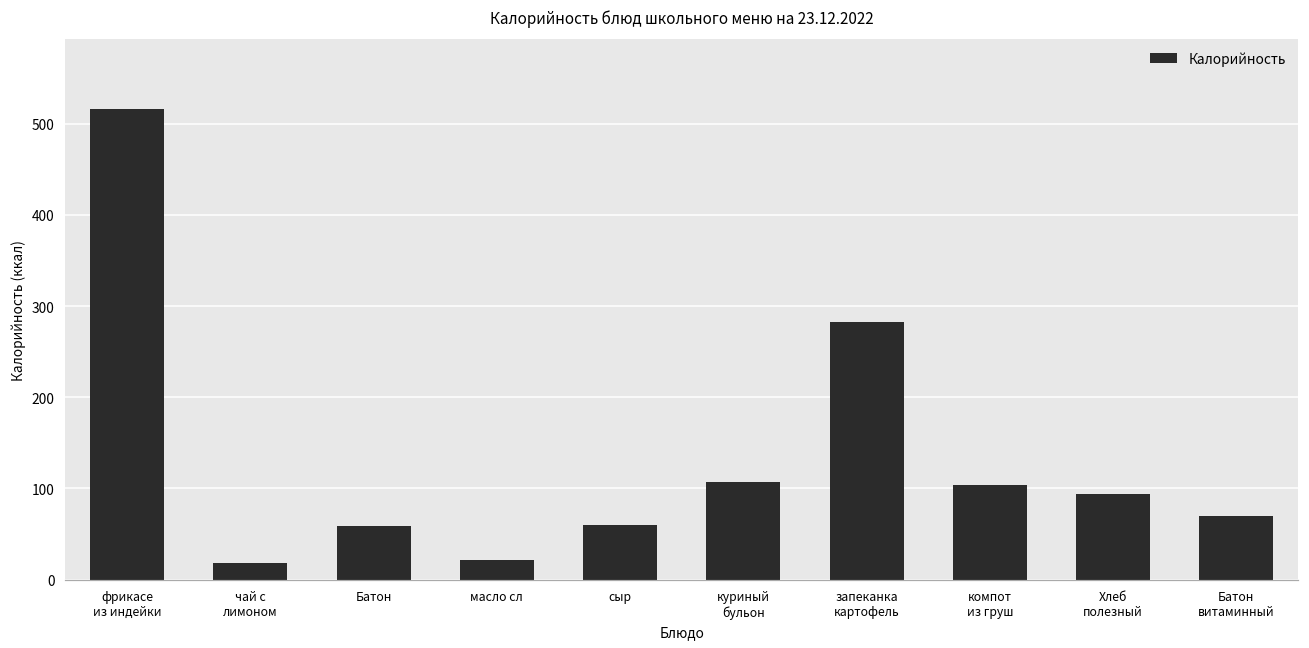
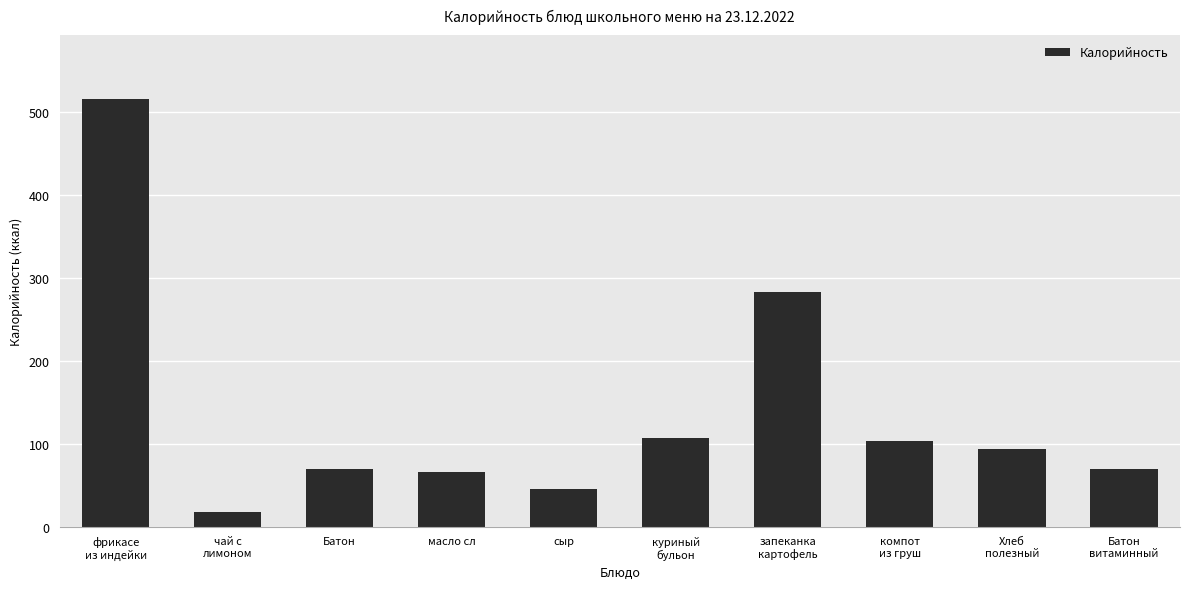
Батон: 60 -> 70
масло сл: 20 -> 70
сыр: 60 -> 50
